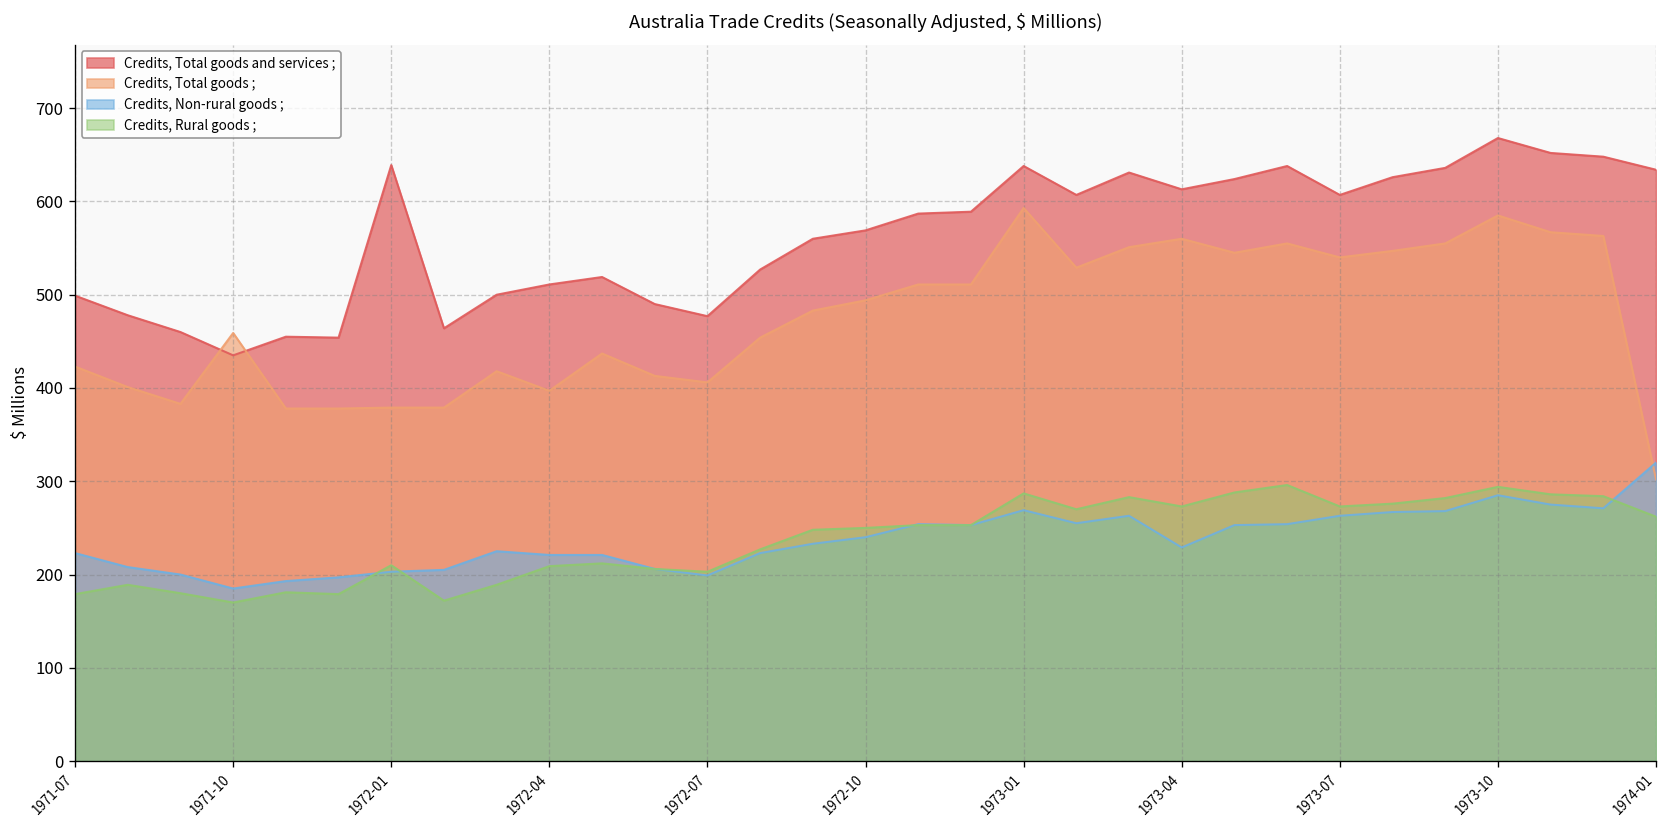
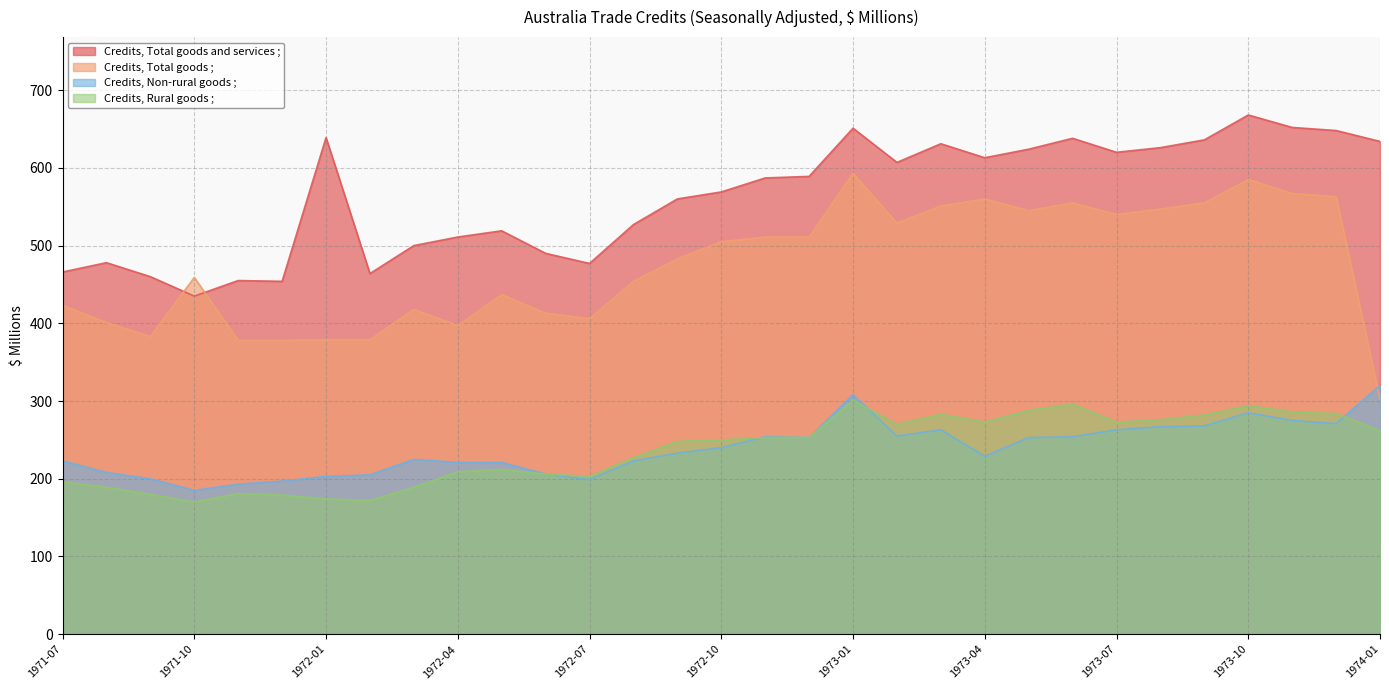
Credits, Total goods and services ;, 1971-07: 500 -> 470
Credits, Rural goods ;, 1971-07: 180 -> 200
Credits, Rural goods ;, 1972-01: 210 -> 170
Credits, Total goods ;, 1972-10: 490 -> 510
Credits, Total goods and services ;, 1973-01: 640 -> 650
Credits, Non-rural goods ;, 1973-01: 270 -> 310
Credits, Rural goods ;, 1973-01: 290 -> 300
Credits, Total goods and services ;, 1973-07: 610 -> 620
